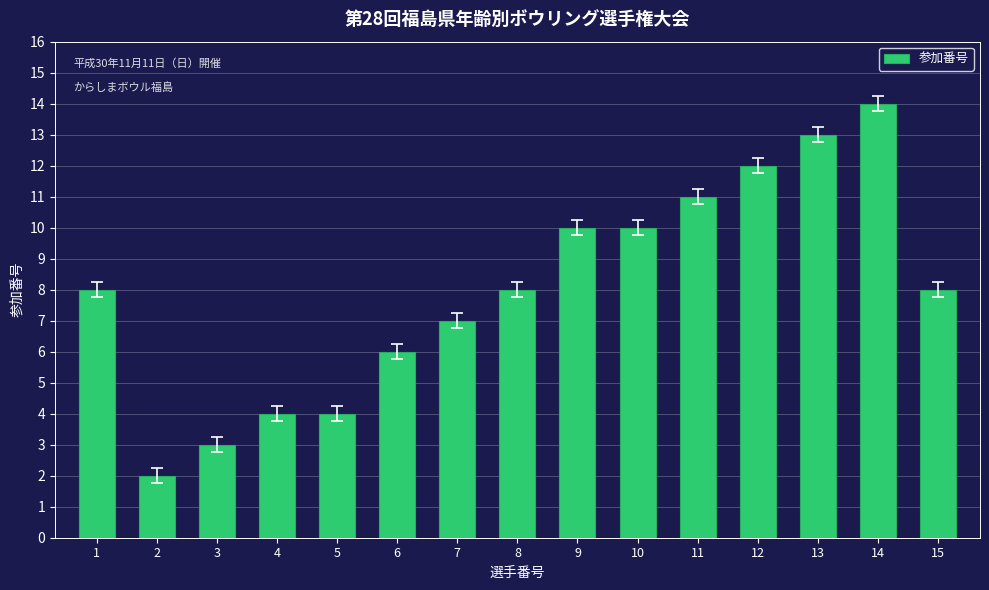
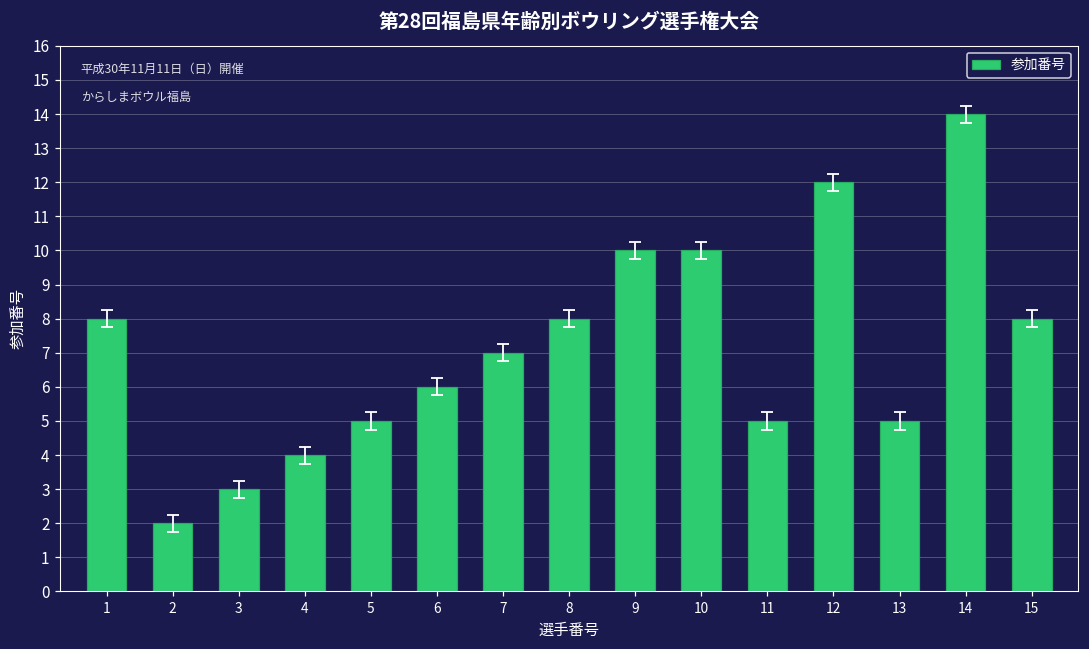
参加番号, 5: 4 -> 5
参加番号, 11: 11 -> 5
参加番号, 13: 13 -> 5
